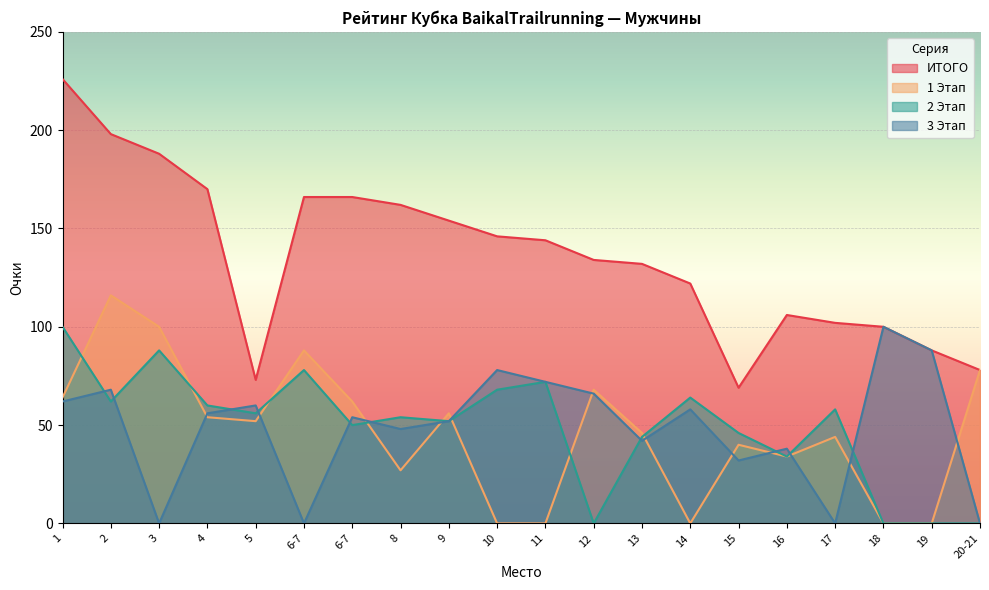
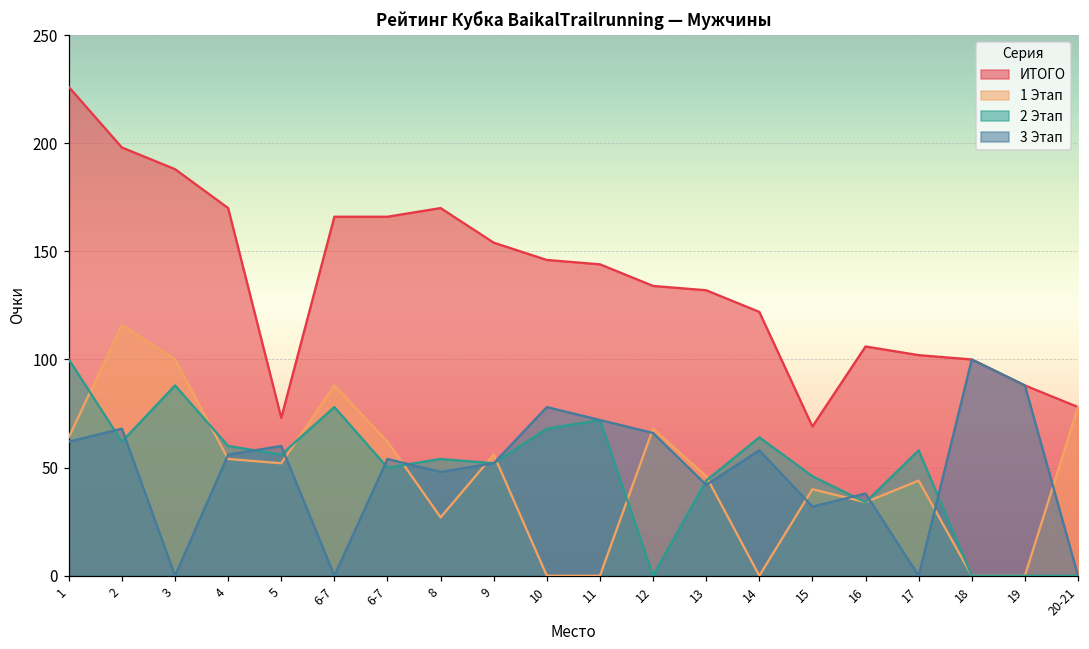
ИТОГО, 8: 162 -> 170
